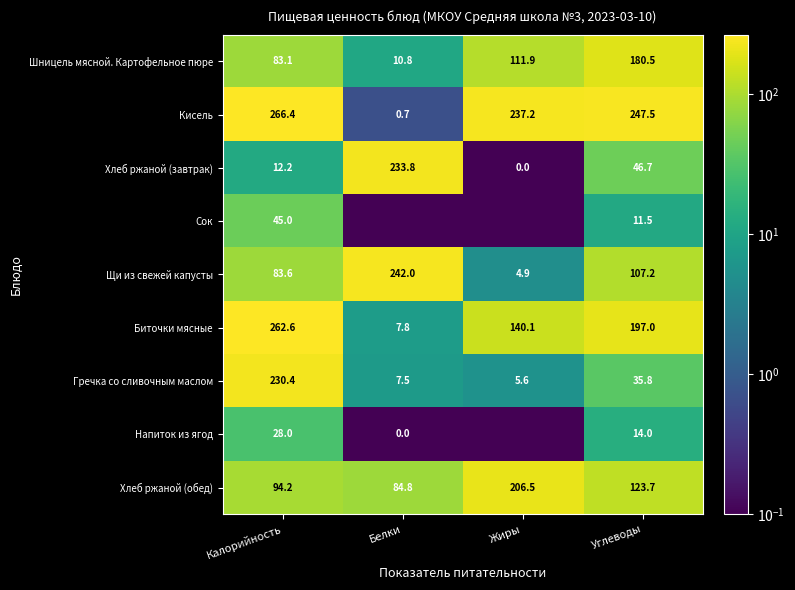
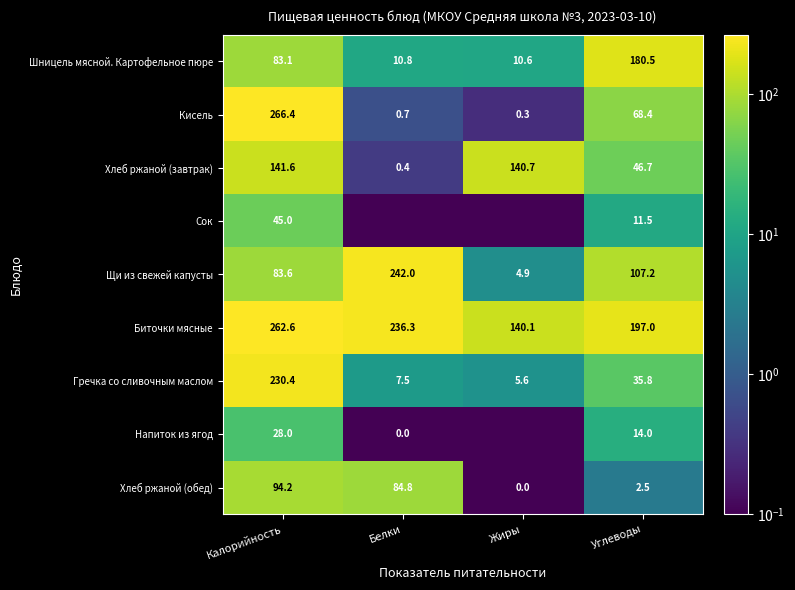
Шницель мясной. Картофельное пюре, Жиры: 111.9 -> 10.6
Кисель, Жиры: 237.2 -> 0.3
Кисель, Углеводы: 247.5 -> 68.4
Хлеб ржаной (завтрак), Калорийность: 12.2 -> 141.6
Хлеб ржаной (завтрак), Белки: 233.8 -> 0.4
Хлеб ржаной (завтрак), Жиры: 0.0 -> 140.7
Биточки мясные, Белки: 7.8 -> 236.3
Хлеб ржаной (обед), Жиры: 206.5 -> 0.0
Хлеб ржаной (обед), Углеводы: 123.7 -> 2.5
